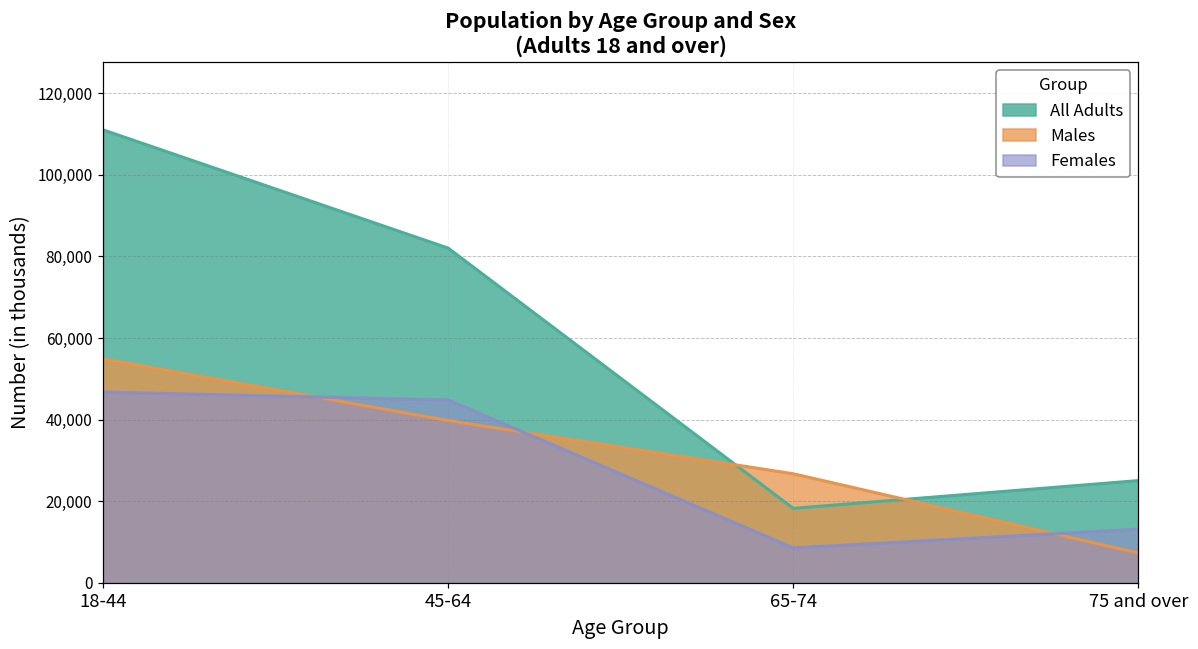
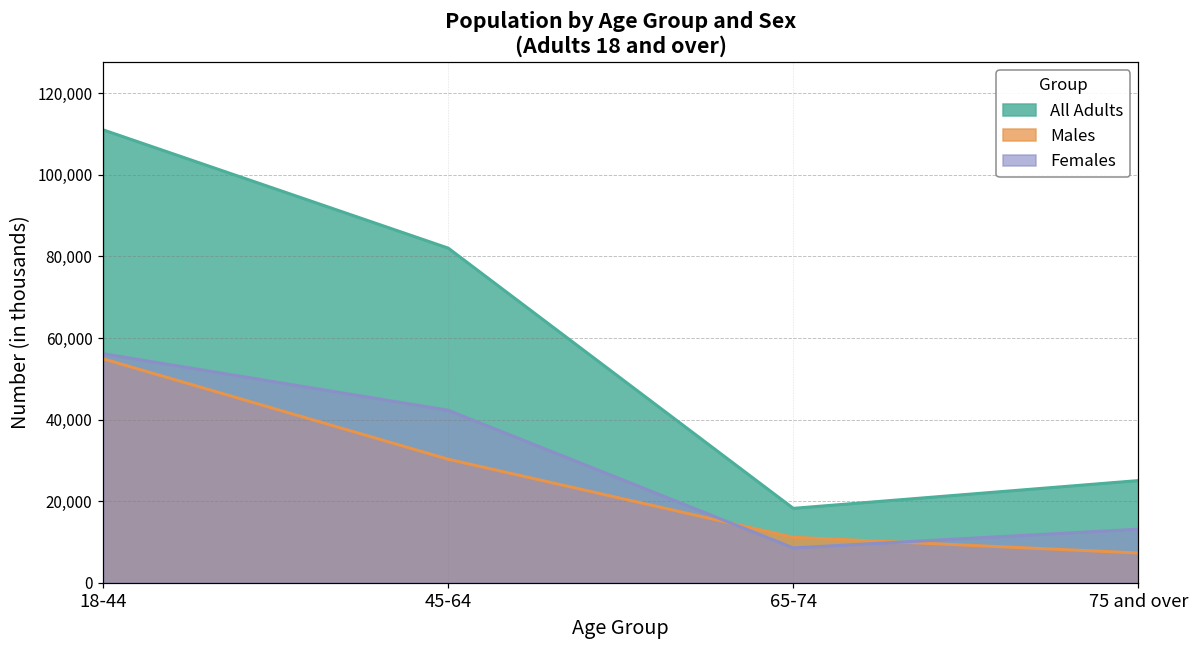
Females, 18-44: 47,000 -> 56,000
Males, 45-64: 40,000 -> 30,000
Females, 45-64: 45,000 -> 42,000
Males, 65-74: 27,000 -> 11,000
